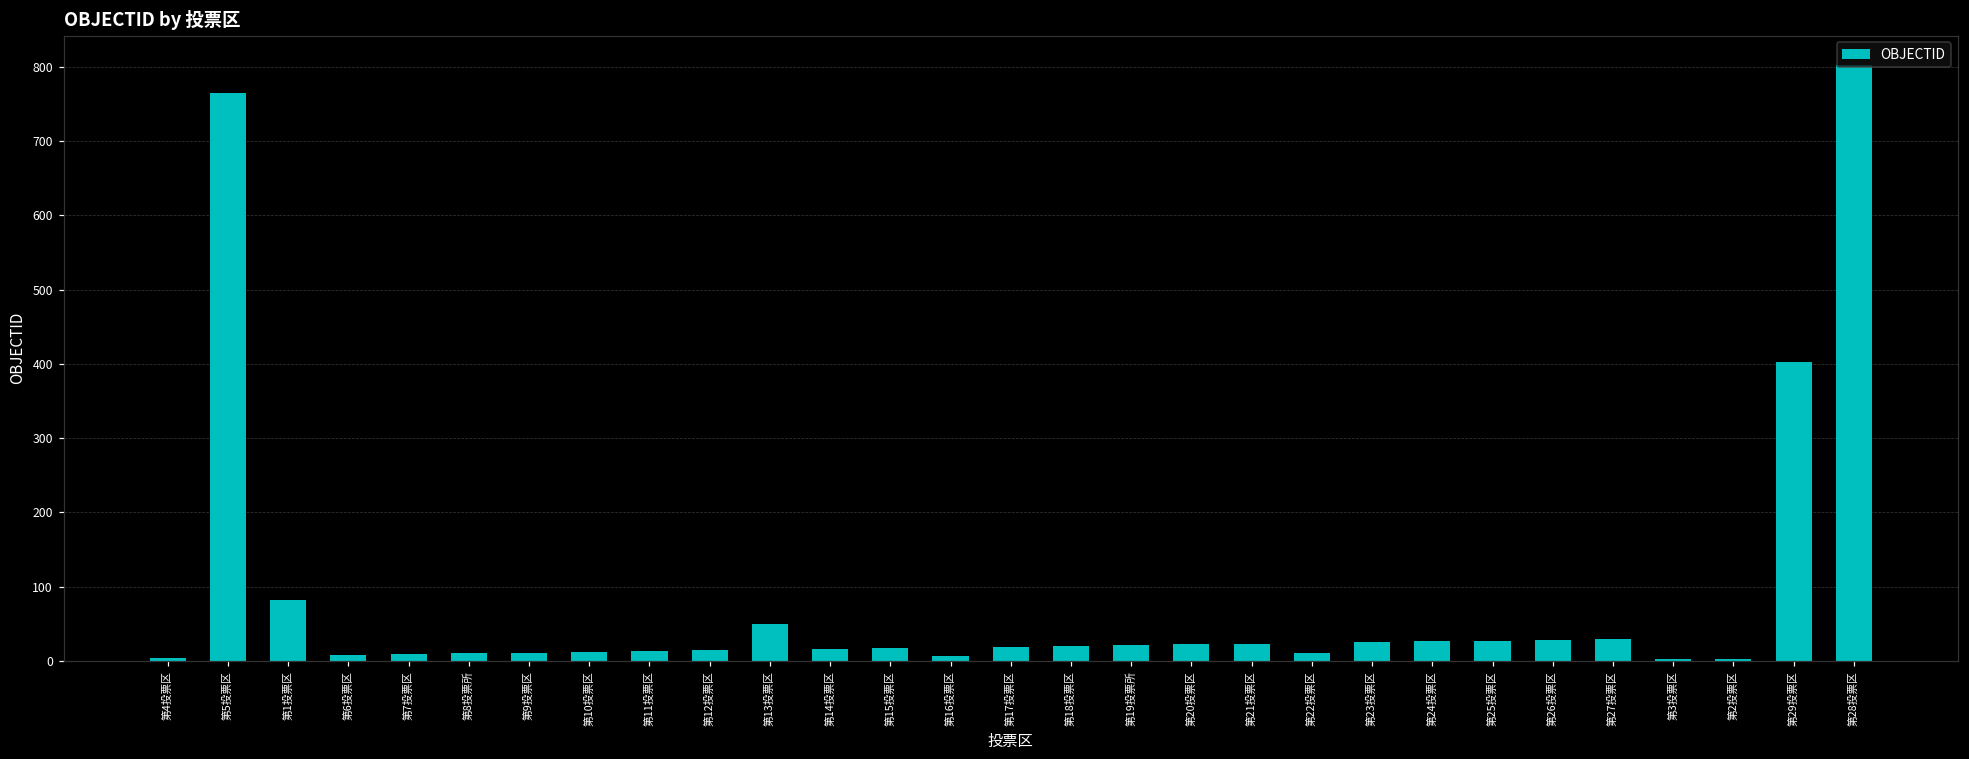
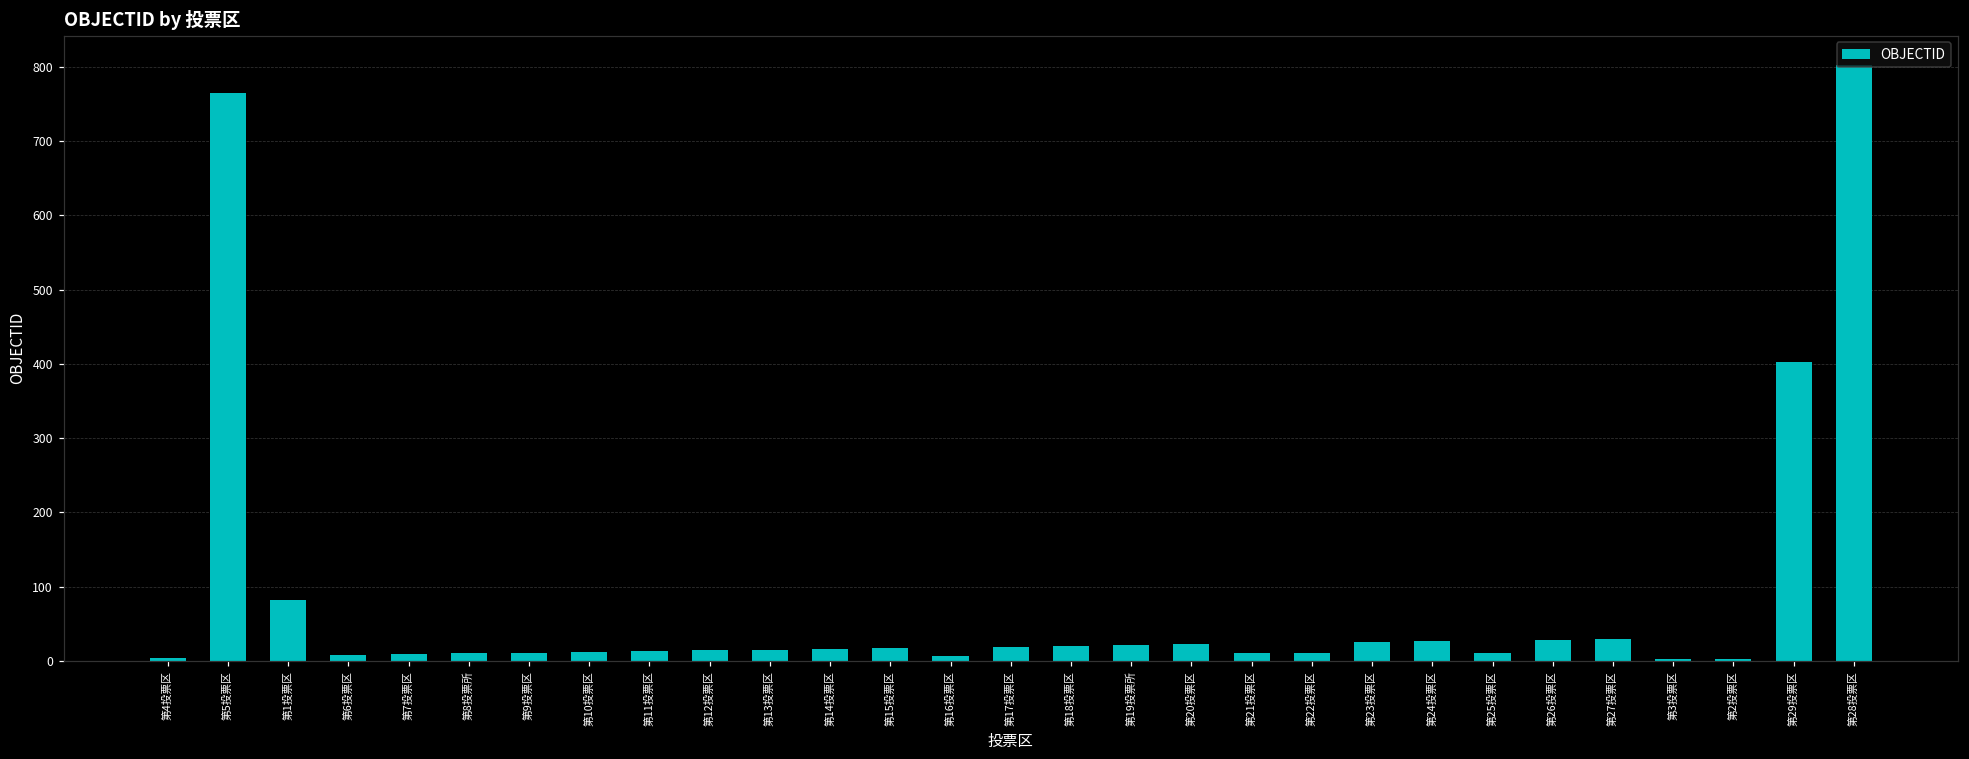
第13投票区: 50 -> 20
第21投票区: 20 -> 10
第25投票区: 30 -> 10
